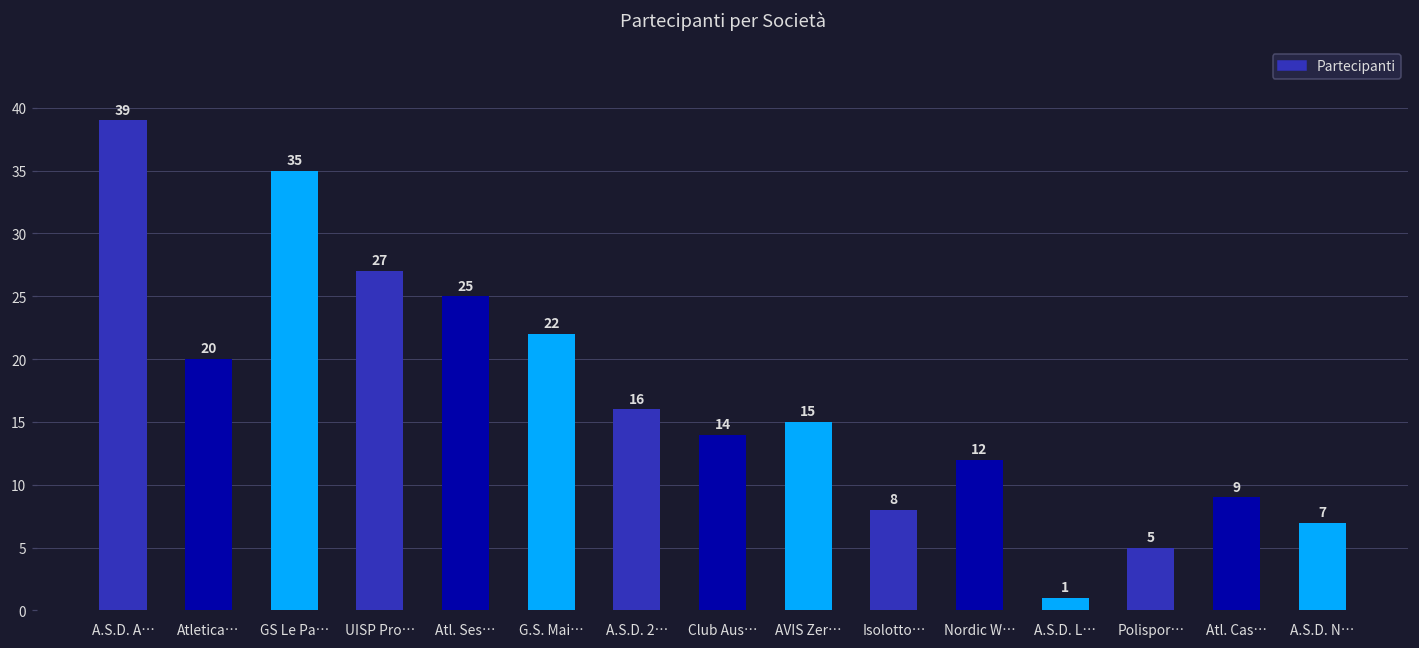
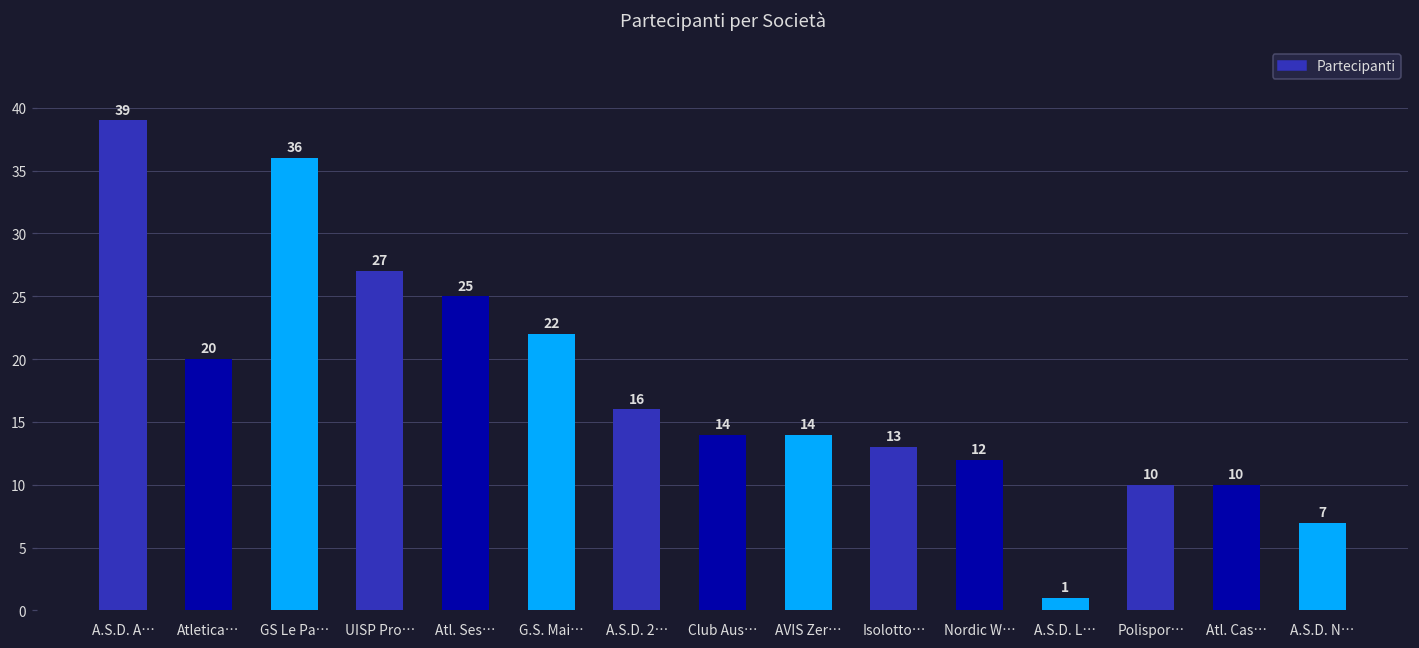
GS Le Pa…: 35 -> 36
AVIS Zer…: 15 -> 14
Isolotto…: 8 -> 13
Polispor…: 5 -> 10
Atl. Cas…: 9 -> 10
